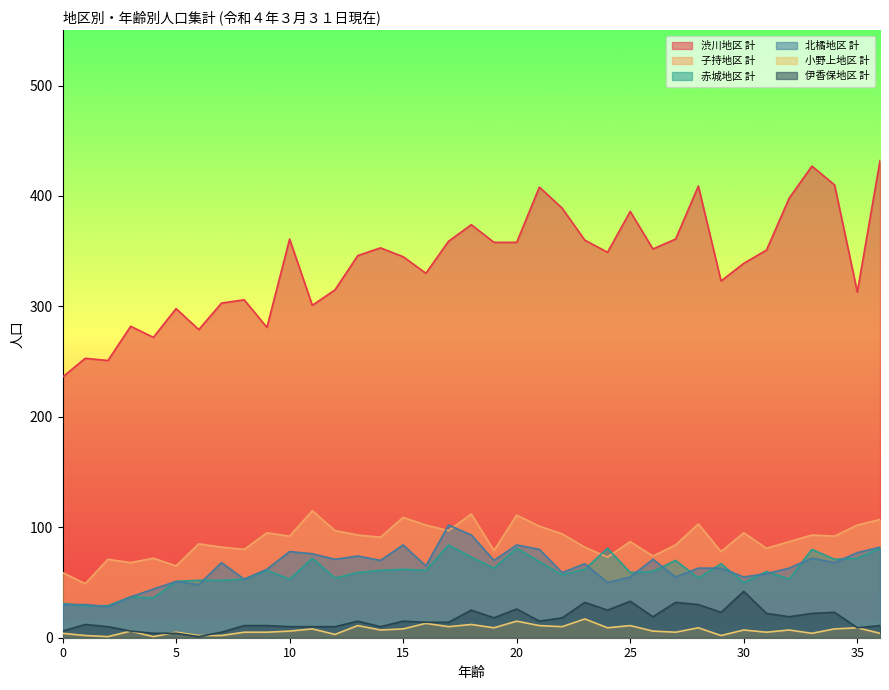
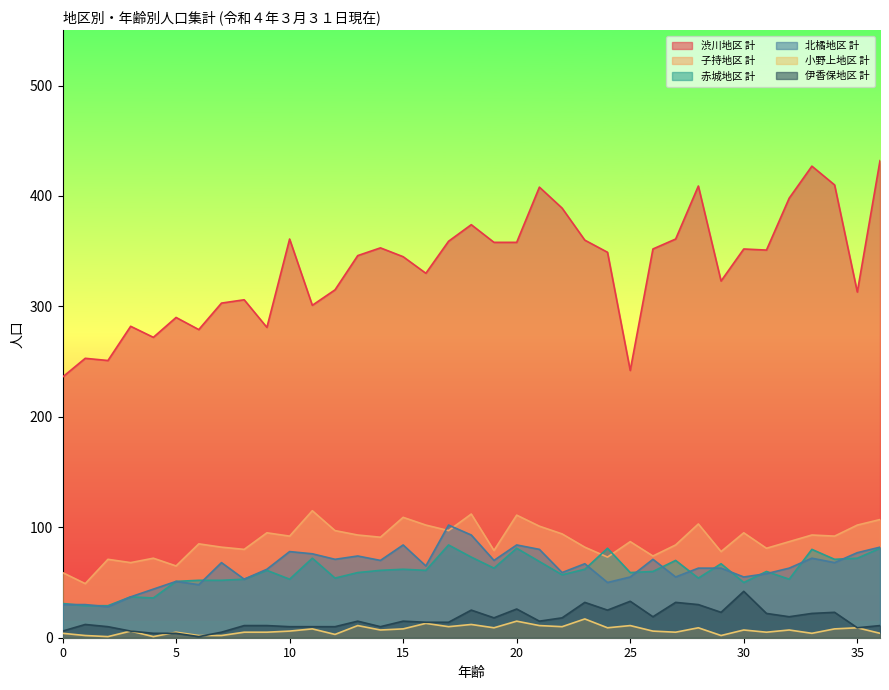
渋川地区 計, 5: 298 -> 290
渋川地区 計, 25: 386 -> 242
渋川地区 計, 30: 339 -> 352
